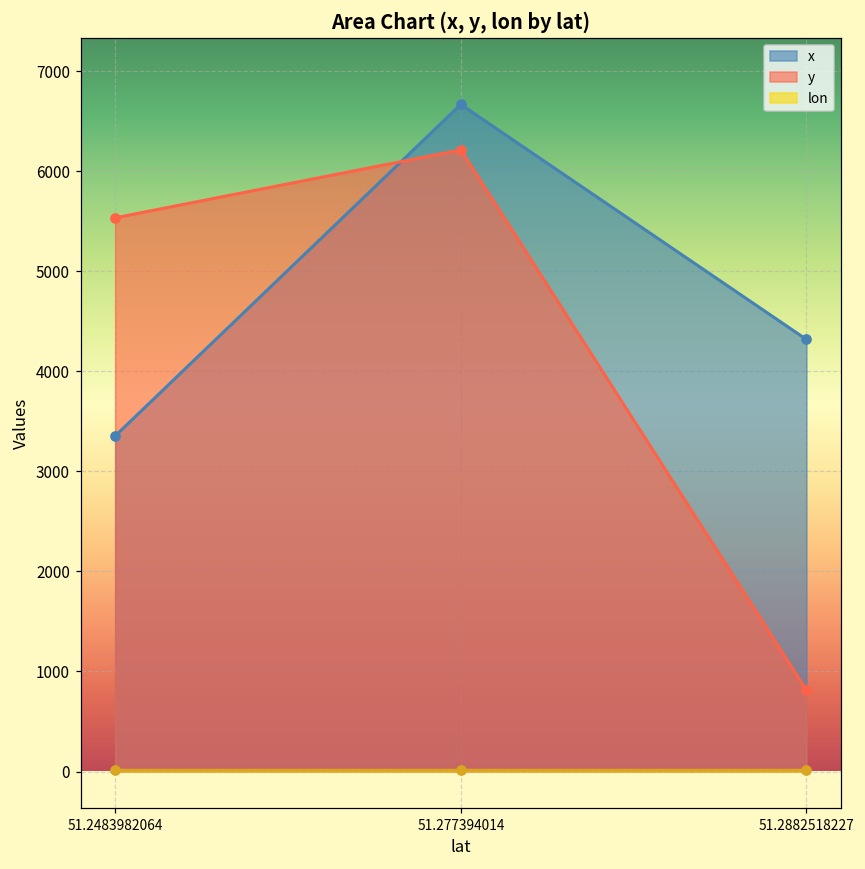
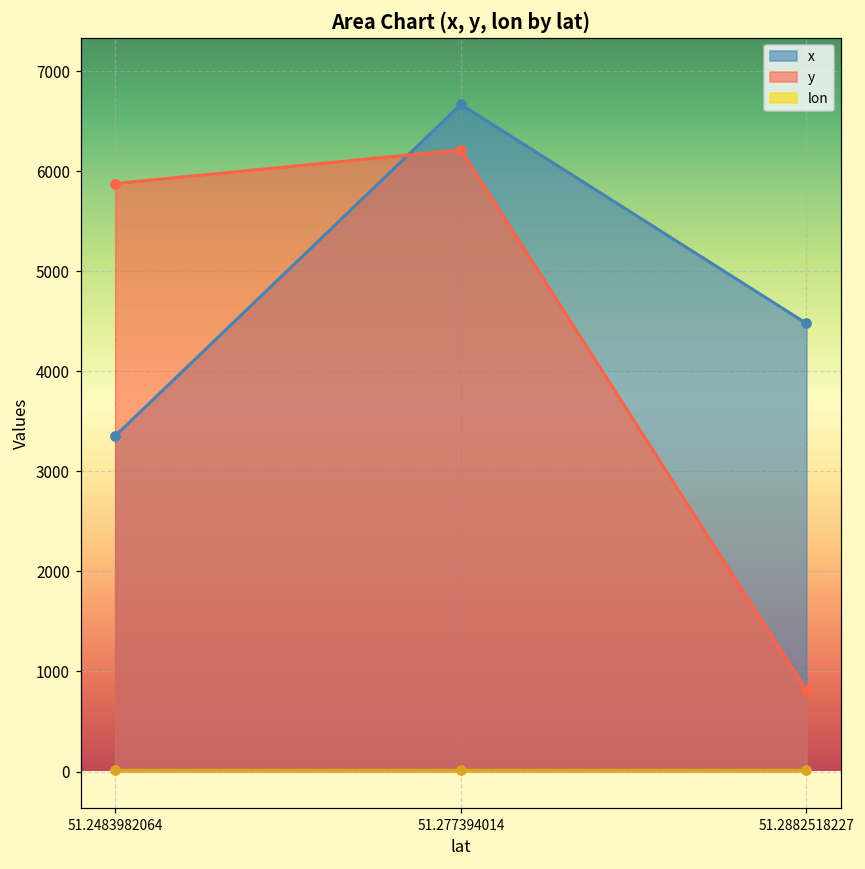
y, 51.2483982064: 5500 -> 5900
x, 51.2882518227: 4300 -> 4500
